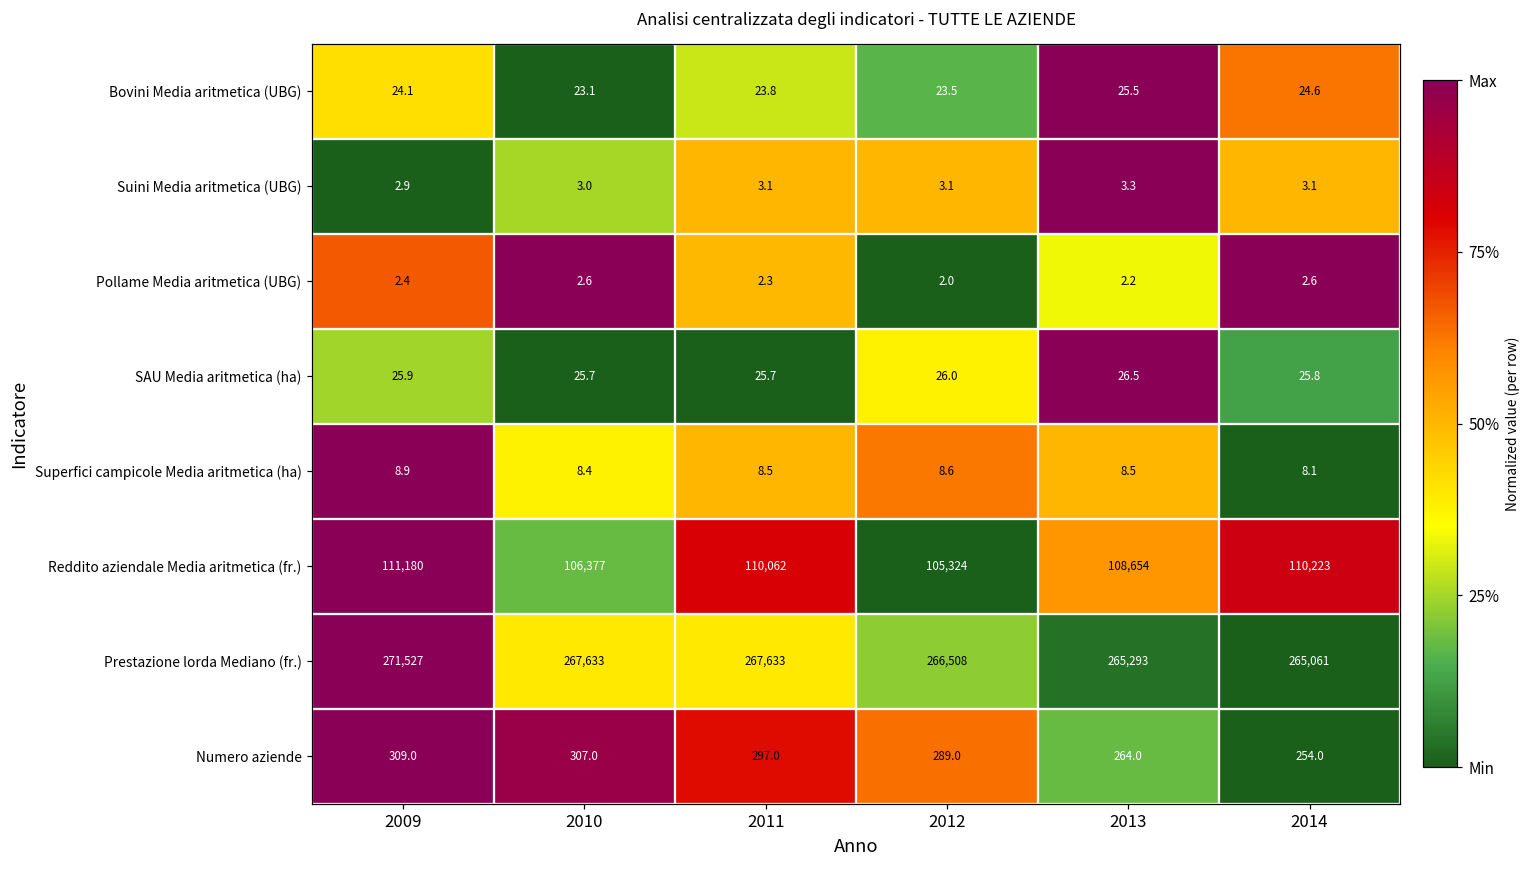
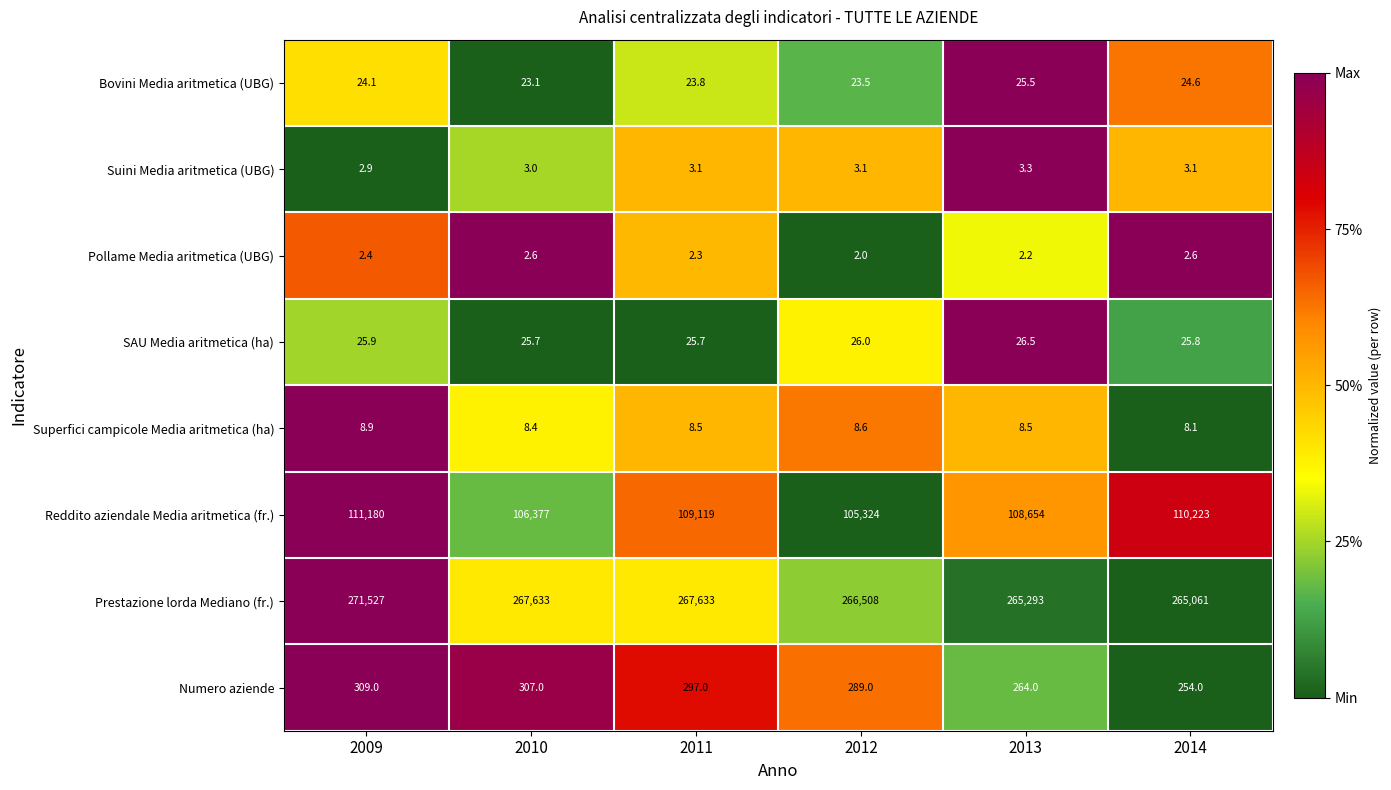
Reddito aziendale Media aritmetica (fr.), 2011: 110,062 -> 109,119
